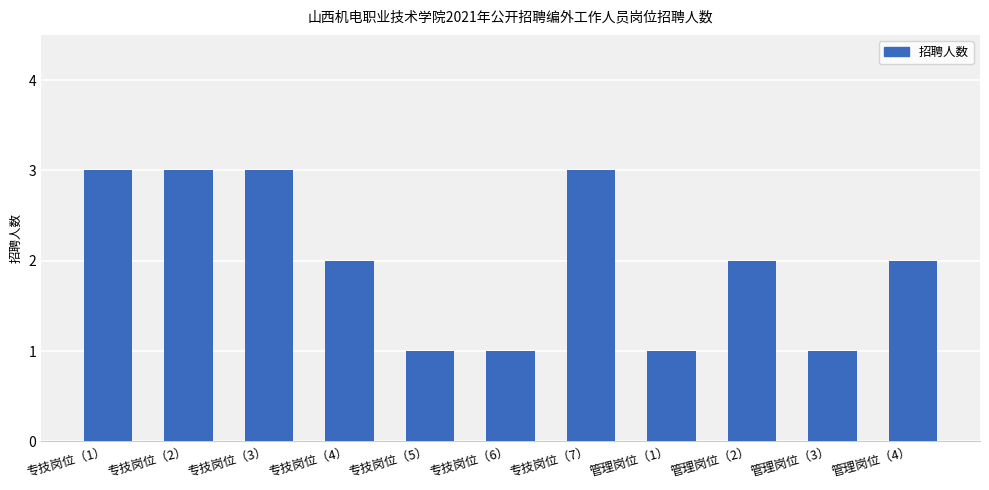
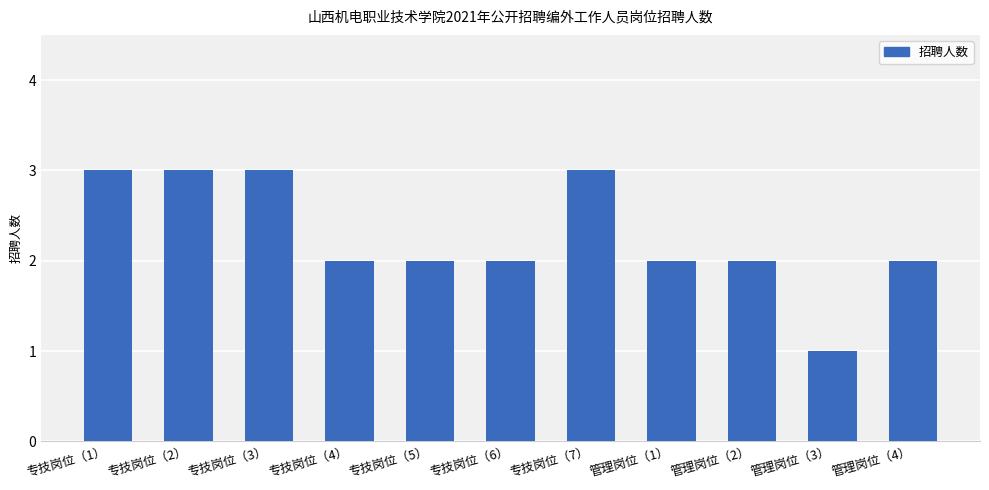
专技岗位（5）: 1 -> 2
专技岗位（6）: 1 -> 2
管理岗位（1）: 1 -> 2
